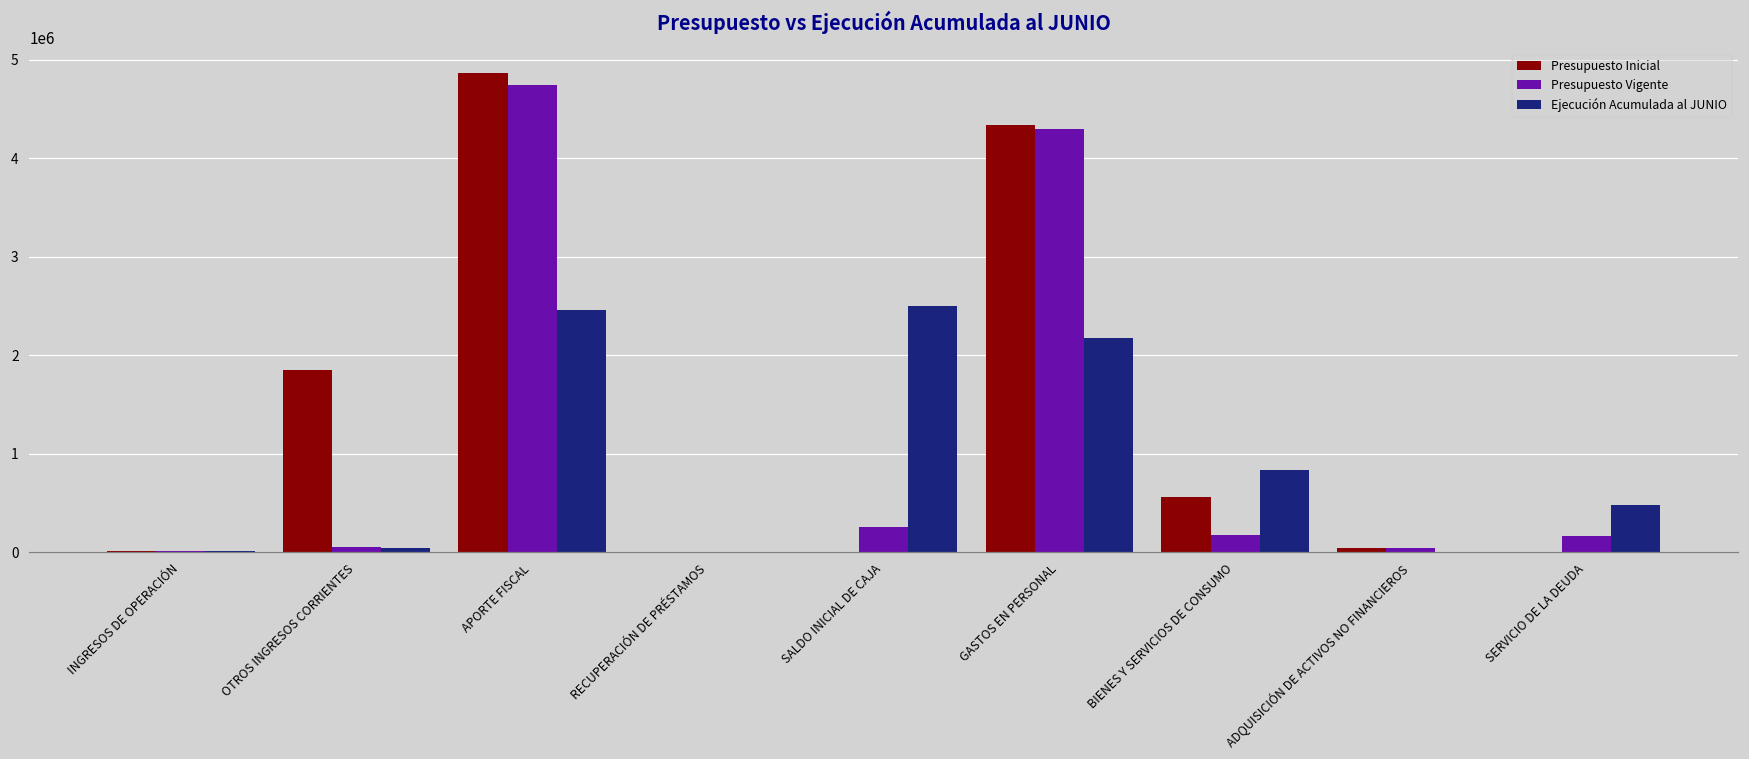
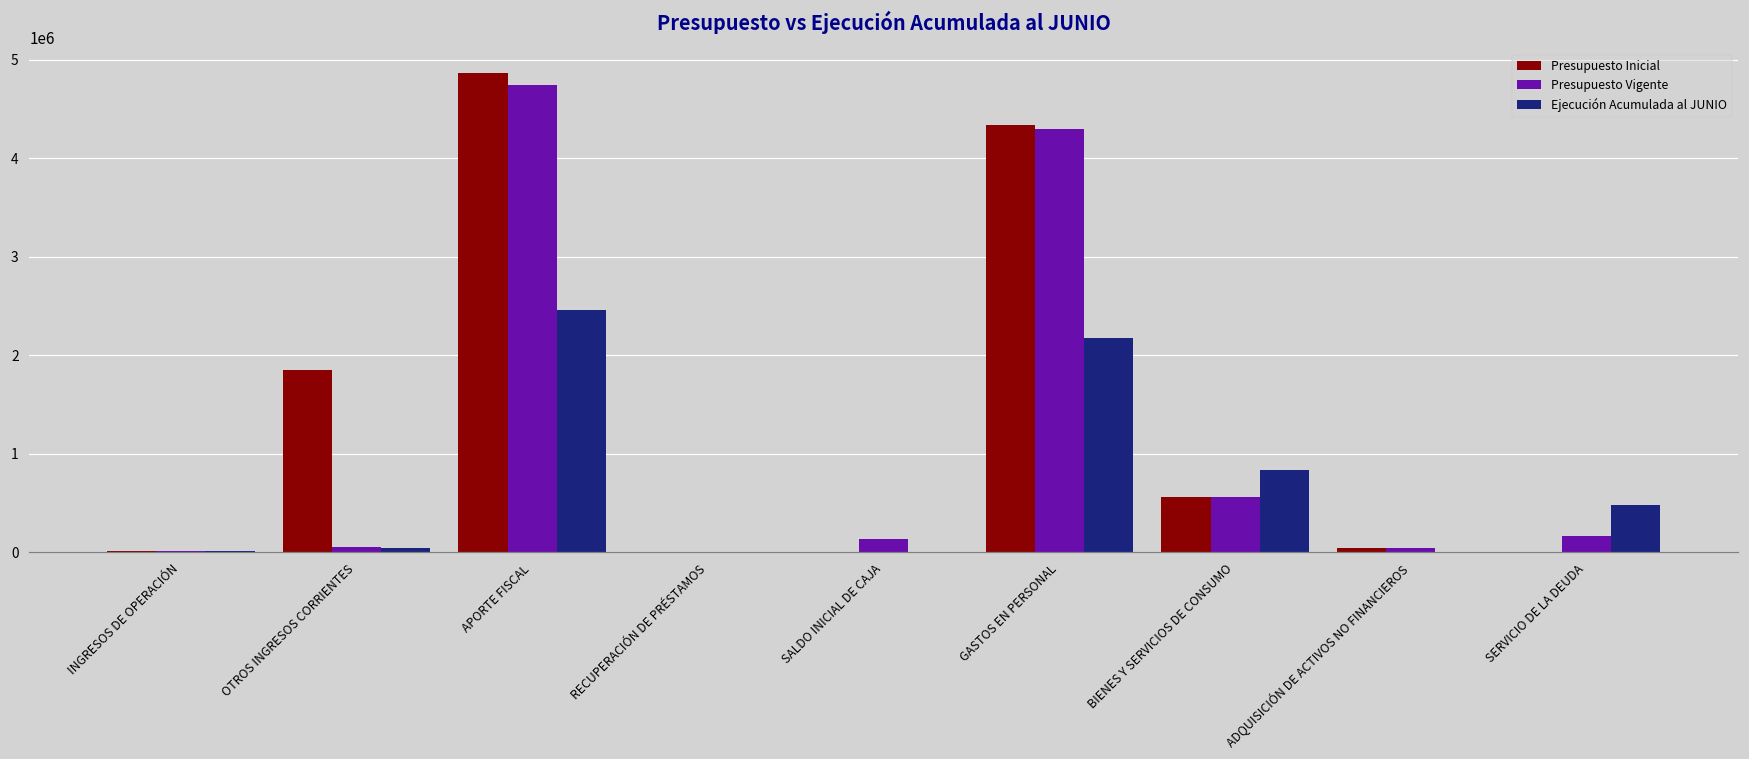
Presupuesto Vigente, SALDO INICIAL DE CAJA: 300000 -> 100000
Ejecución Acumulada al JUNIO, SALDO INICIAL DE CAJA: 2500000 -> 0
Presupuesto Vigente, BIENES Y SERVICIOS DE CONSUMO: 200000 -> 600000
